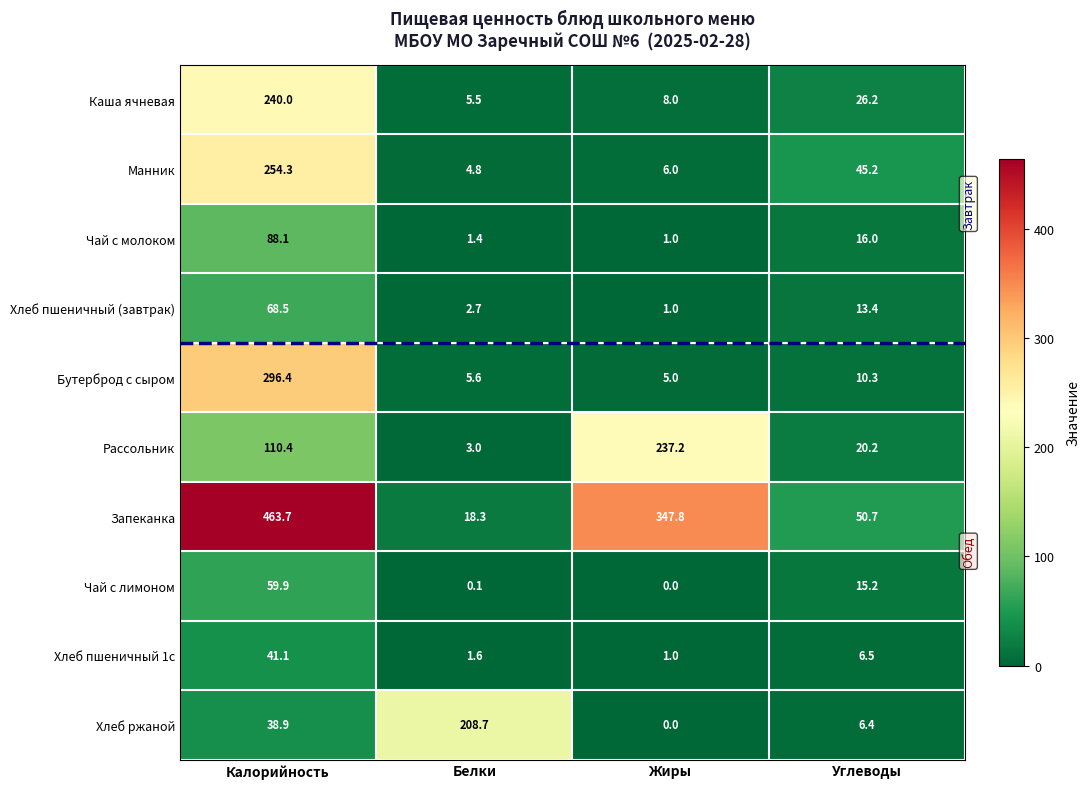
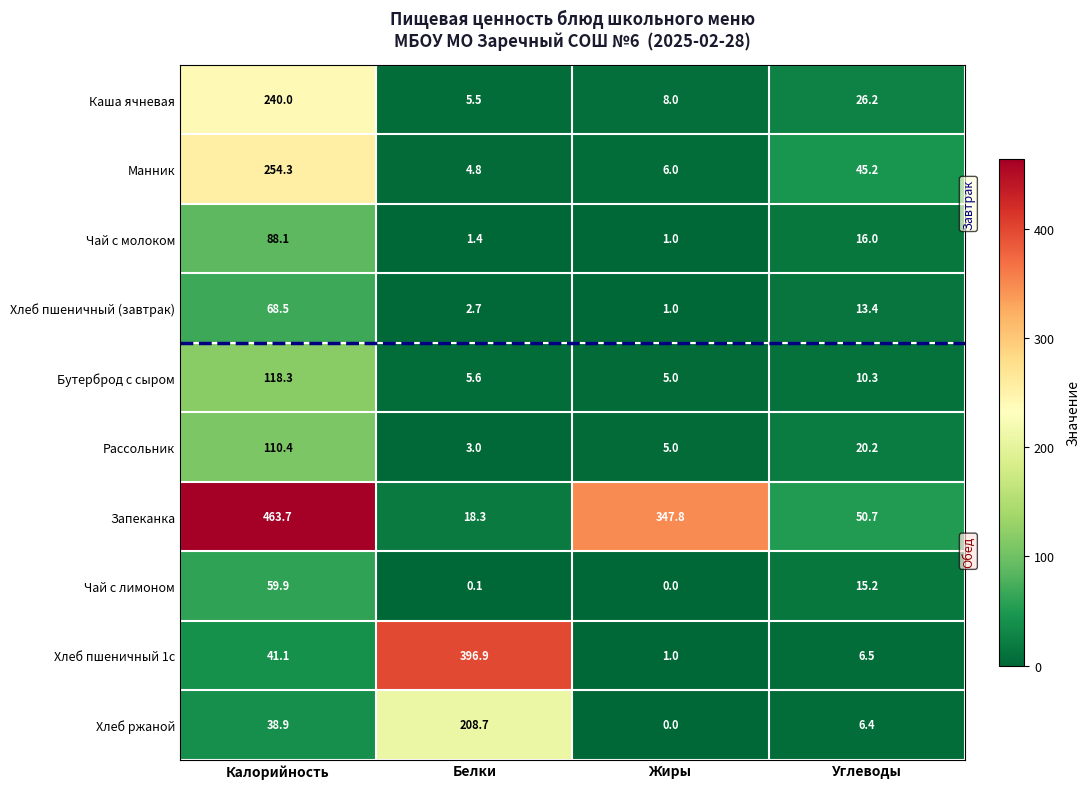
Бутерброд с сыром, Калорийность: 296.4 -> 118.3
Рассольник, Жиры: 237.2 -> 5.0
Хлеб пшеничный 1с, Белки: 1.6 -> 396.9
